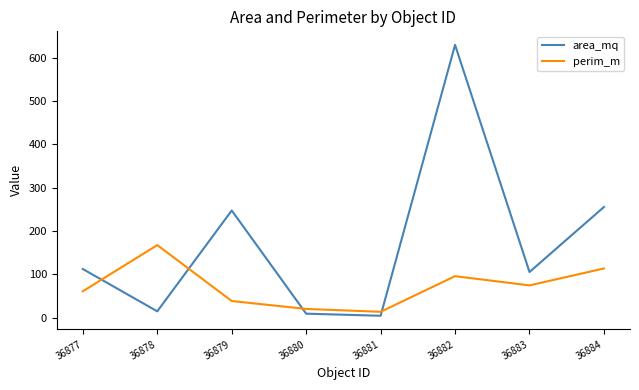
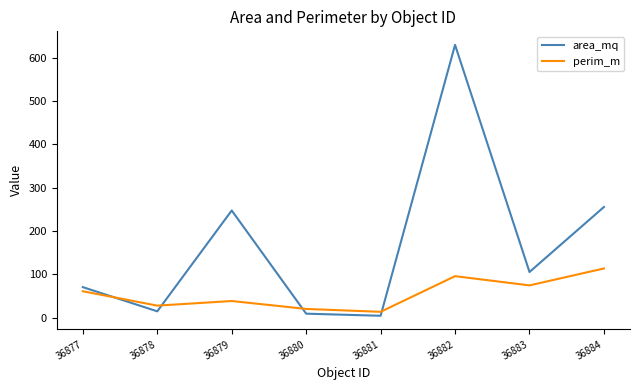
area_mq, 36877: 110 -> 70
perim_m, 36878: 170 -> 30
